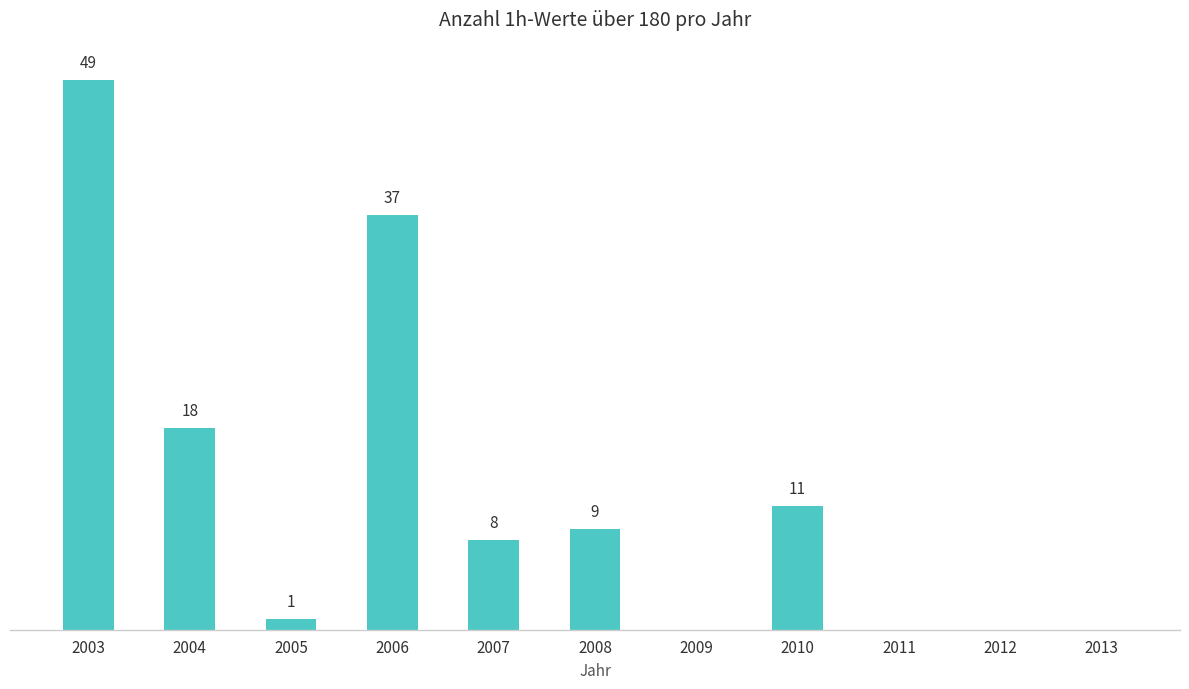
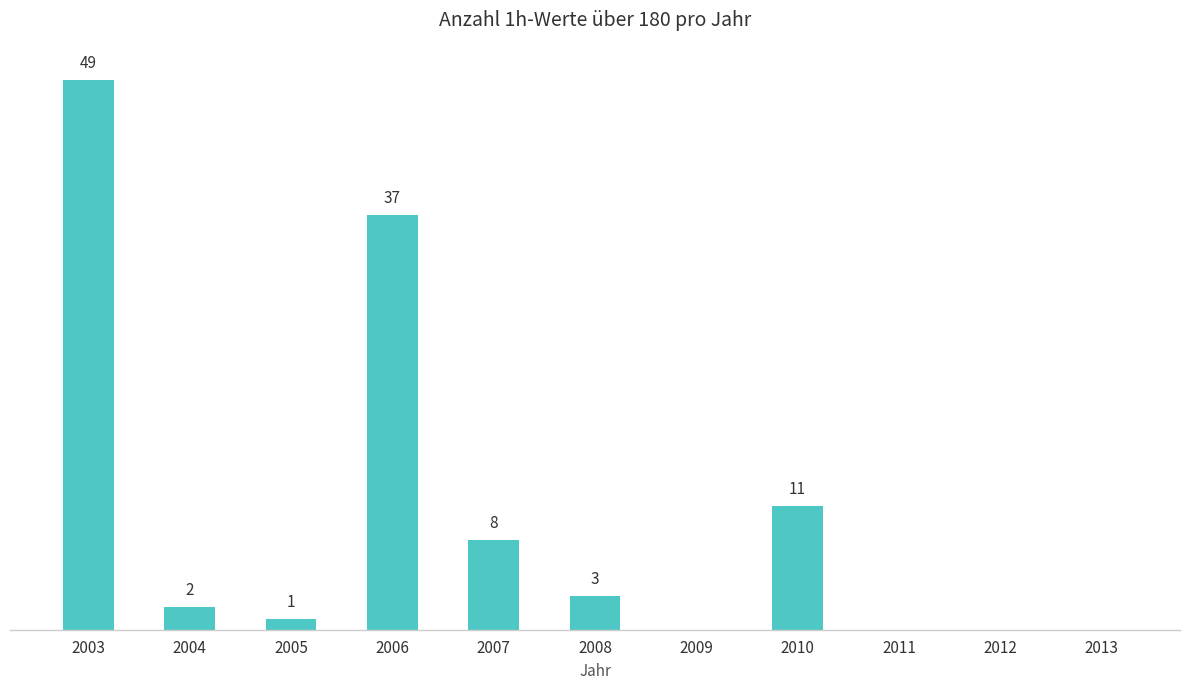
2004: 18 -> 2
2008: 9 -> 3
